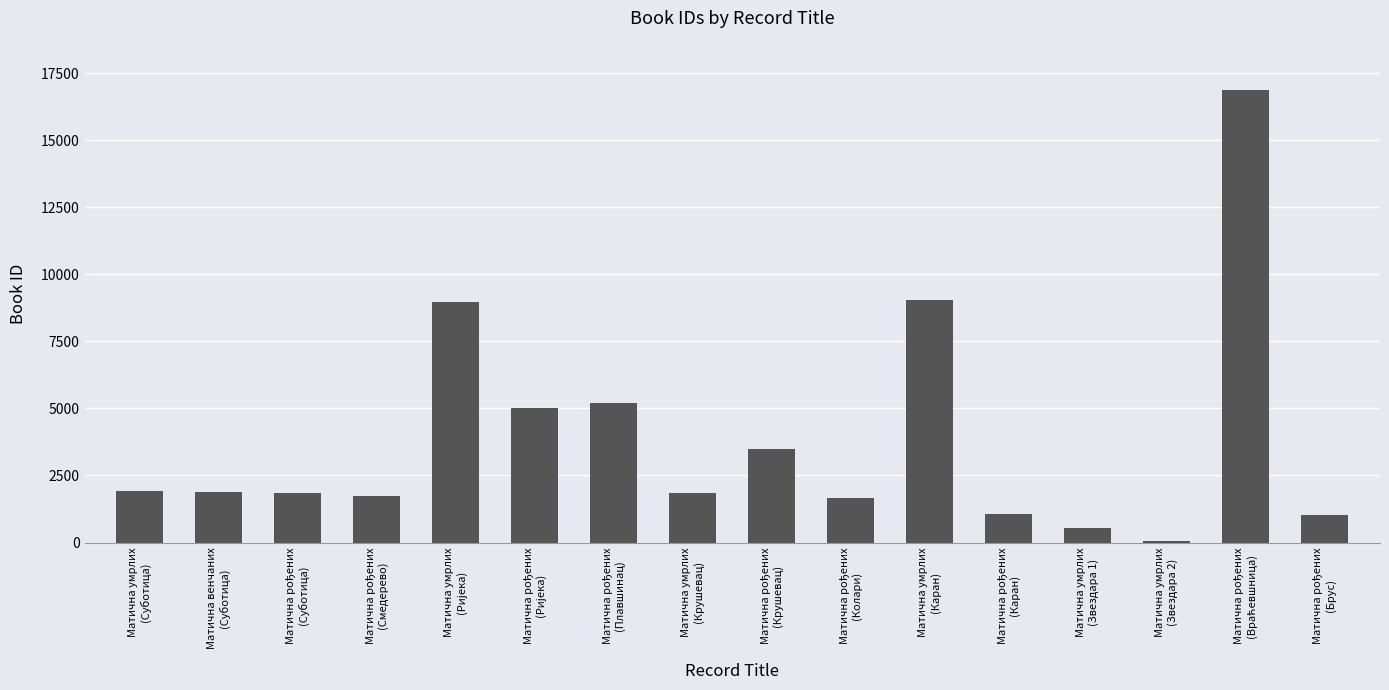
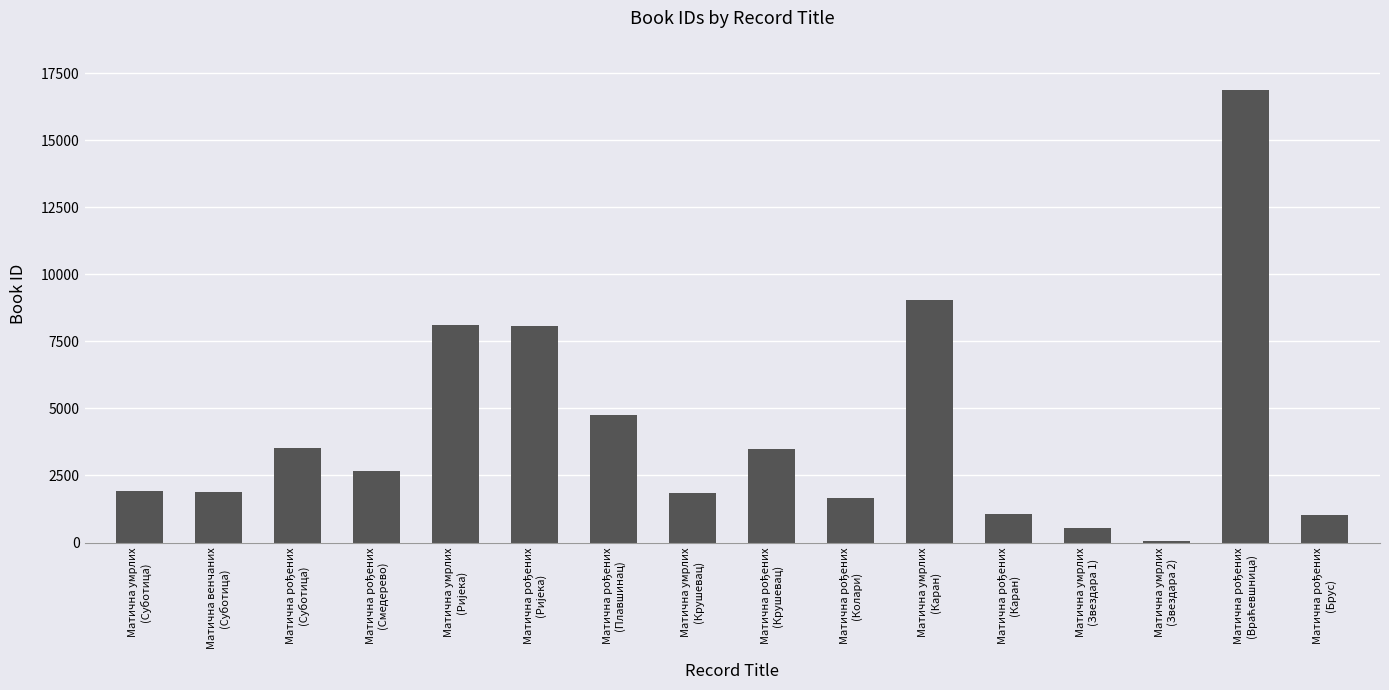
Матична рођених (Суботица): 1800 -> 3500
Матична рођених (Смедерево): 1700 -> 2700
Матична умрлих (Ријека): 9000 -> 8100
Матична рођених (Ријека): 5000 -> 8100
Матична рођених (Плавшинац): 5200 -> 4800
